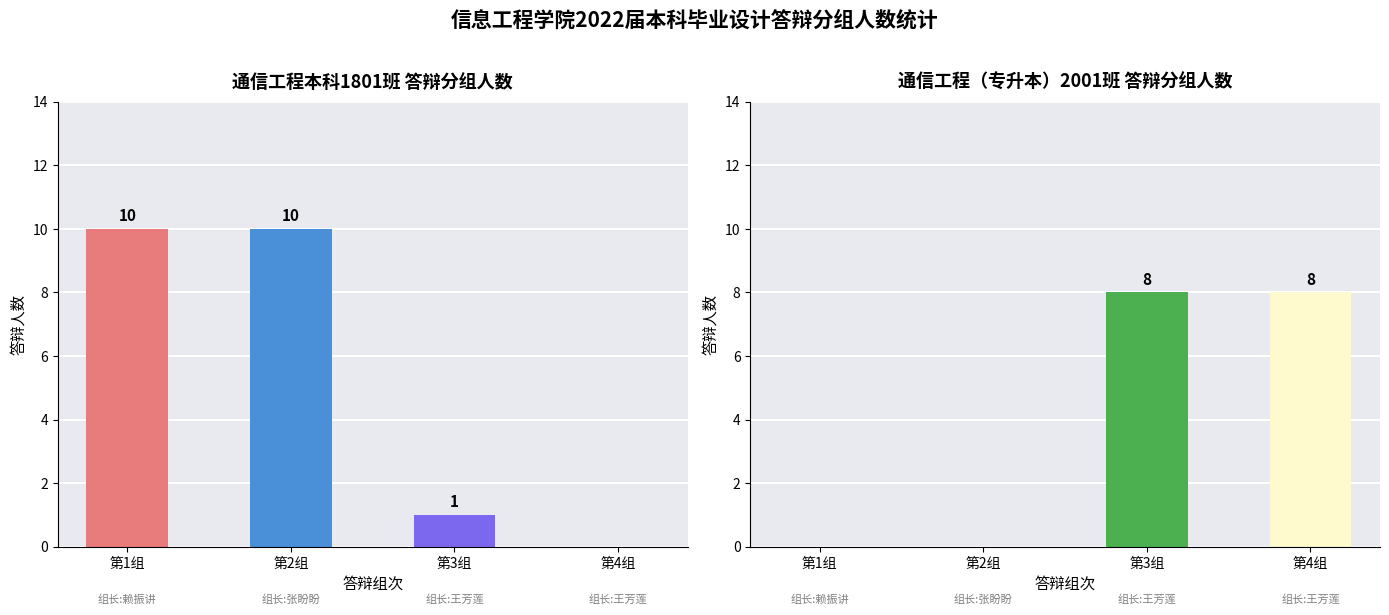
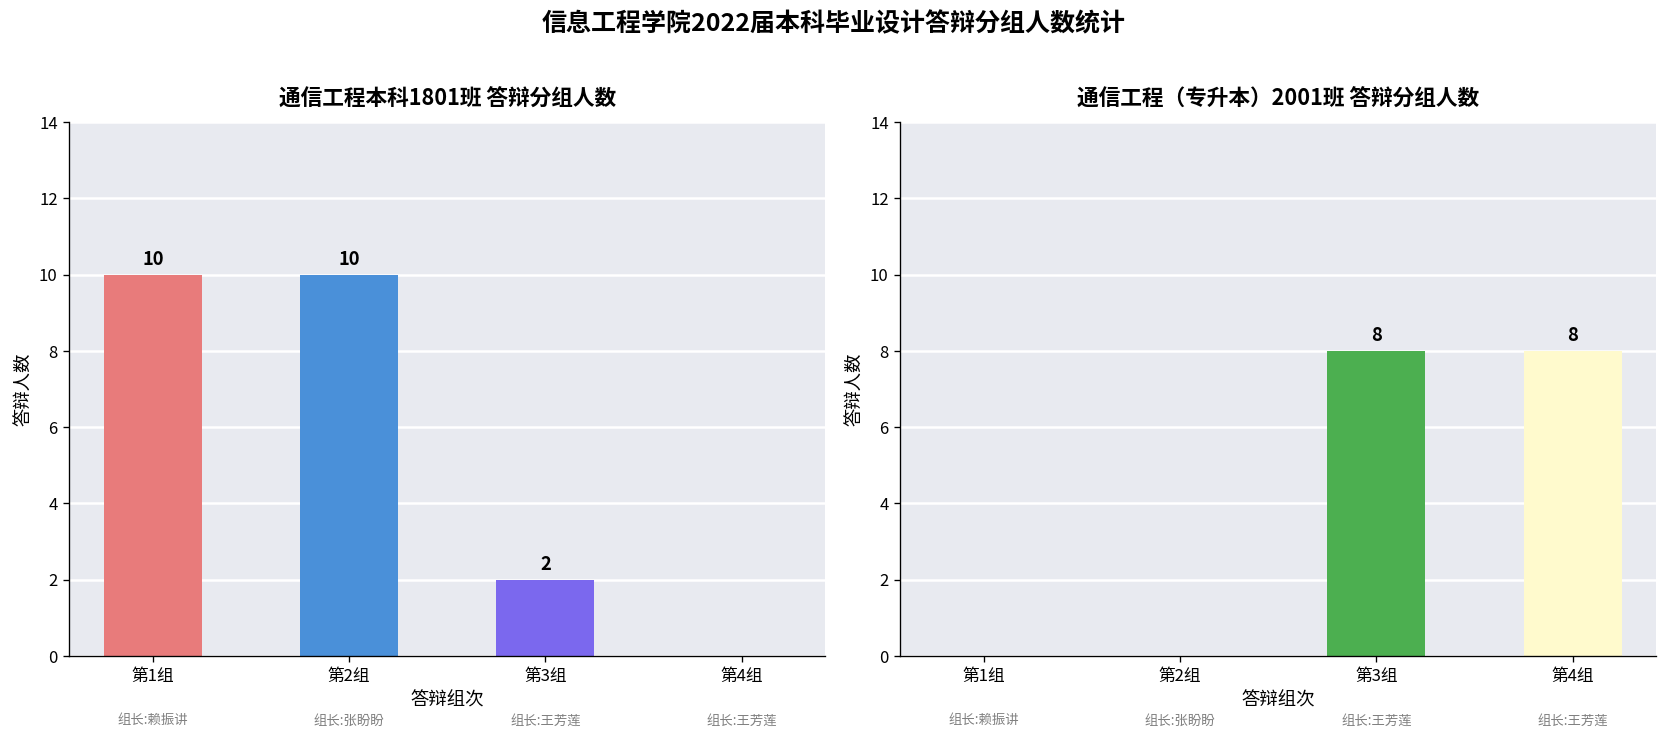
通信工程本科1801班 答辩分组人数, 第3组: 1 -> 2
